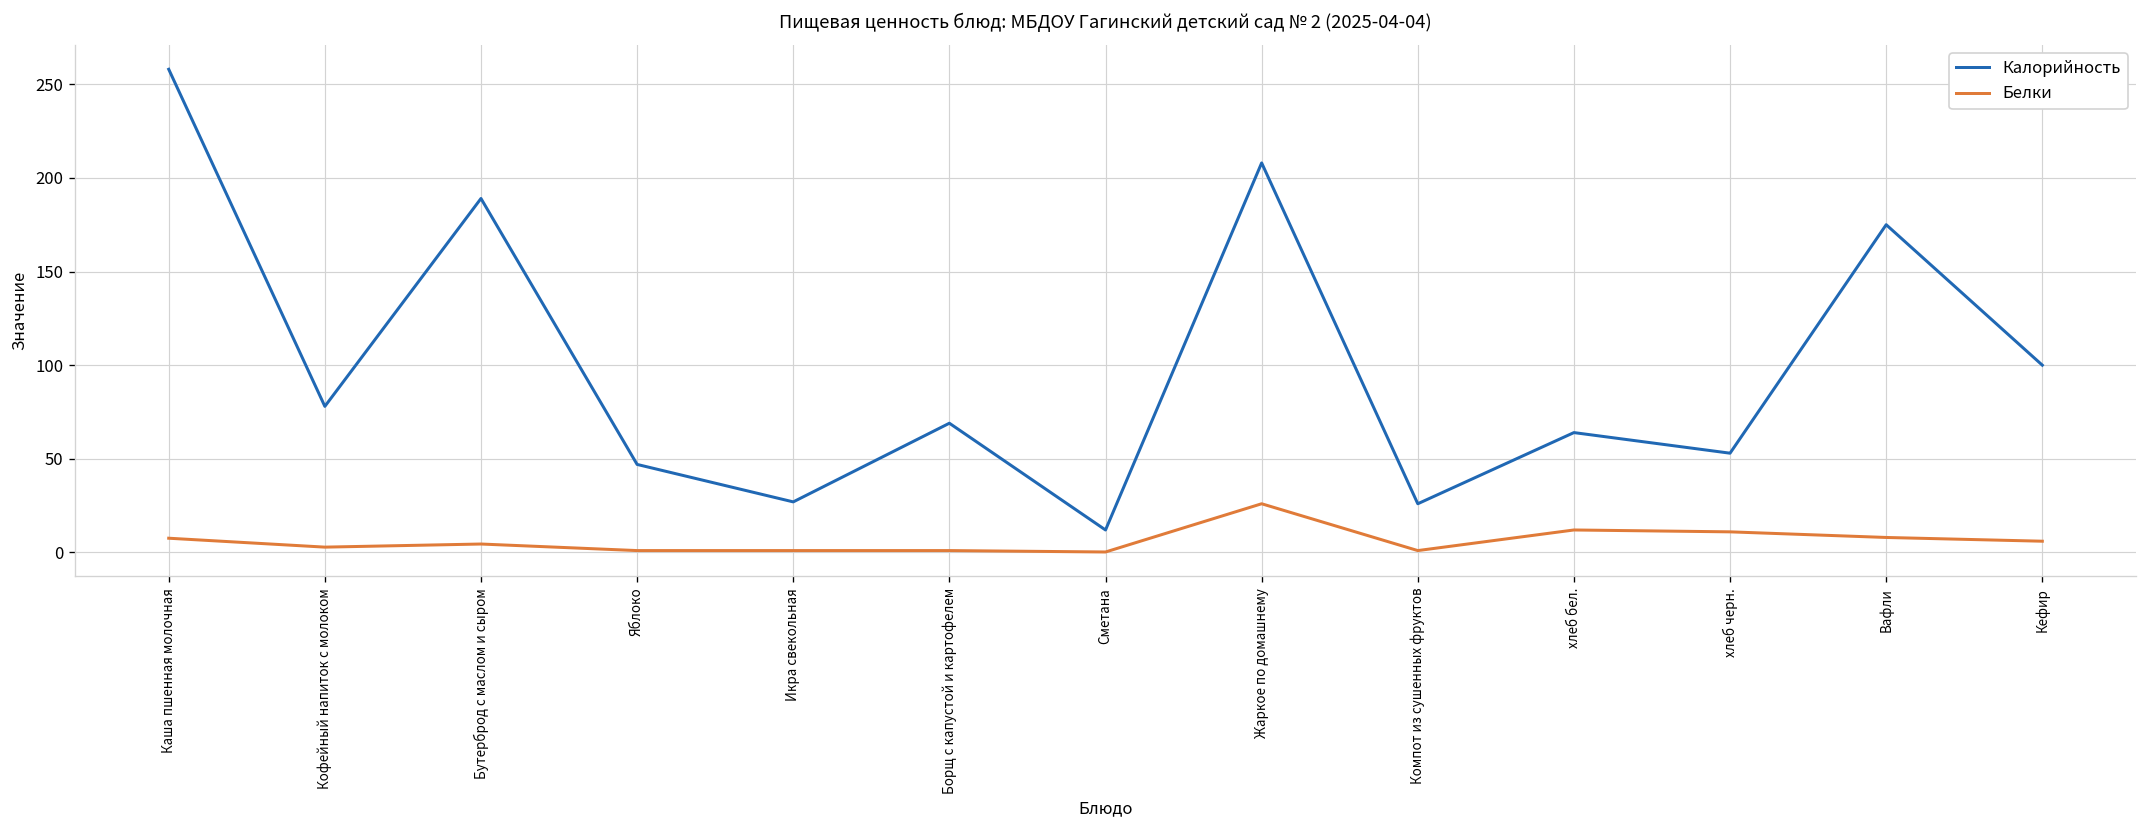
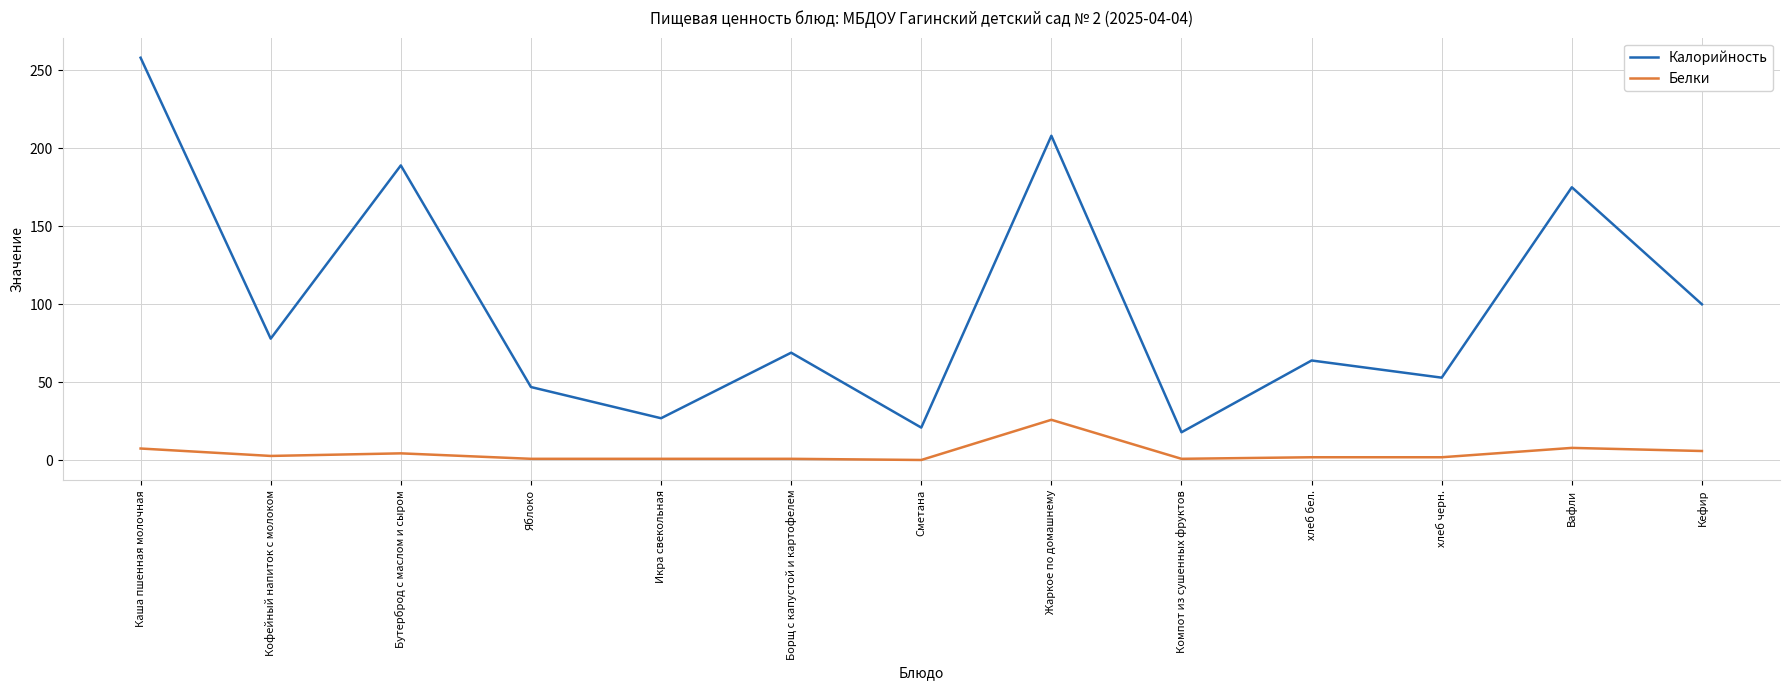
Калорийность, Сметана: 12 -> 21
Калорийность, Компот из сушенных фруктов: 26 -> 18
Белки, хлеб бел.: 12 -> 2
Белки, хлеб черн.: 11 -> 2
